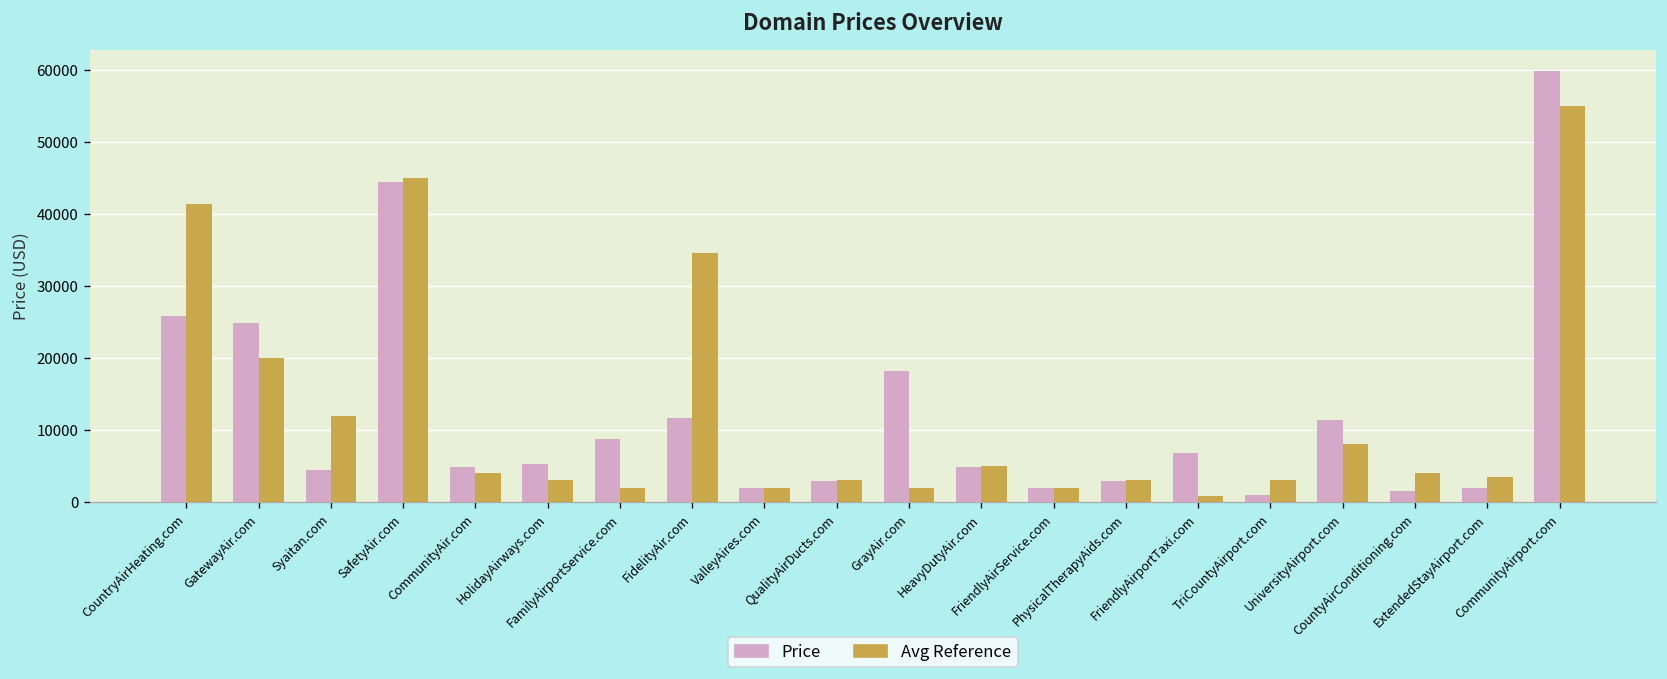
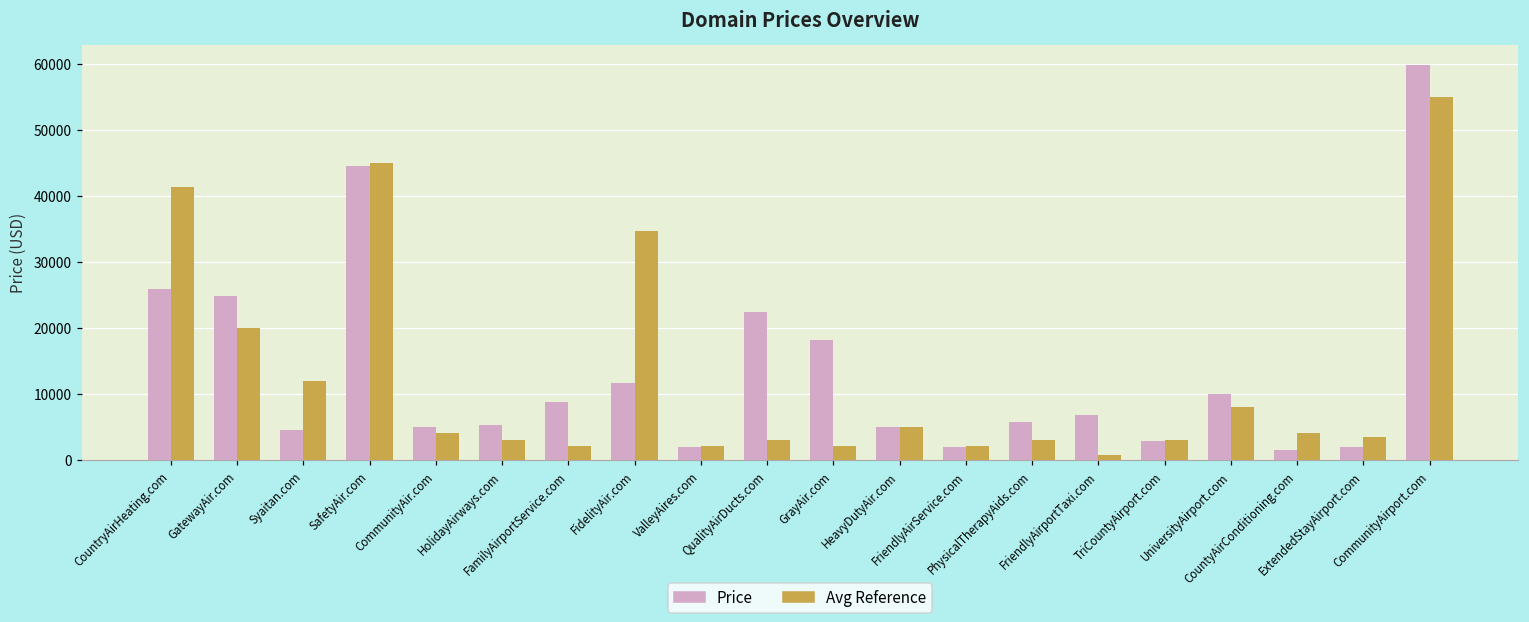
Price, QualityAirDucts.com: 3000 -> 22000
Price, PhysicalTherapyAids.com: 3000 -> 6000
Price, TriCountyAirport.com: 1000 -> 3000
Price, UniversityAirport.com: 11000 -> 10000
